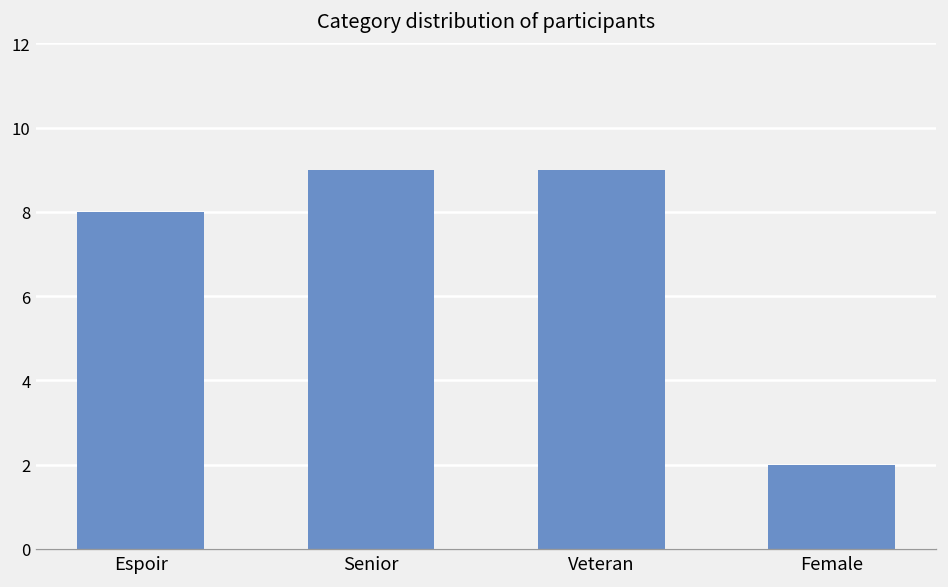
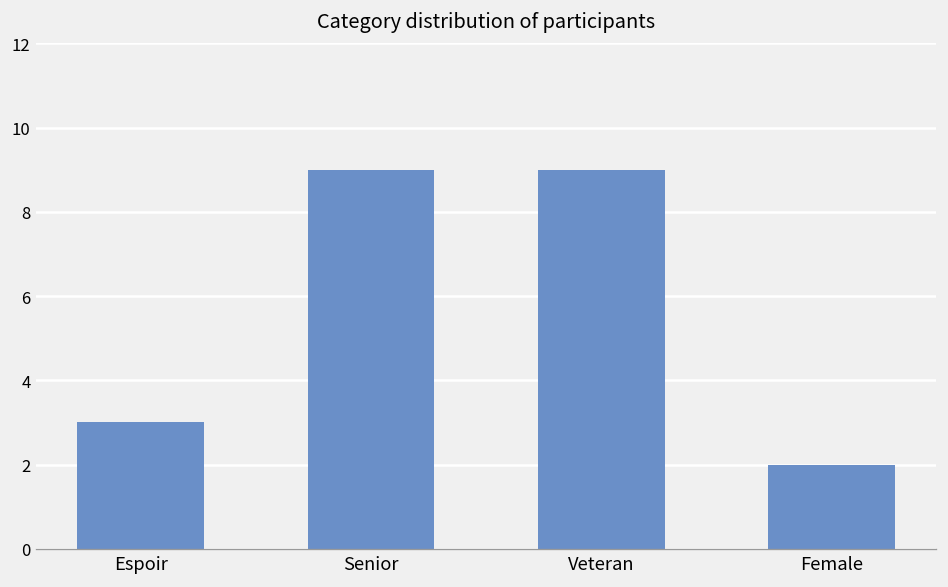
Espoir: 8 -> 3
